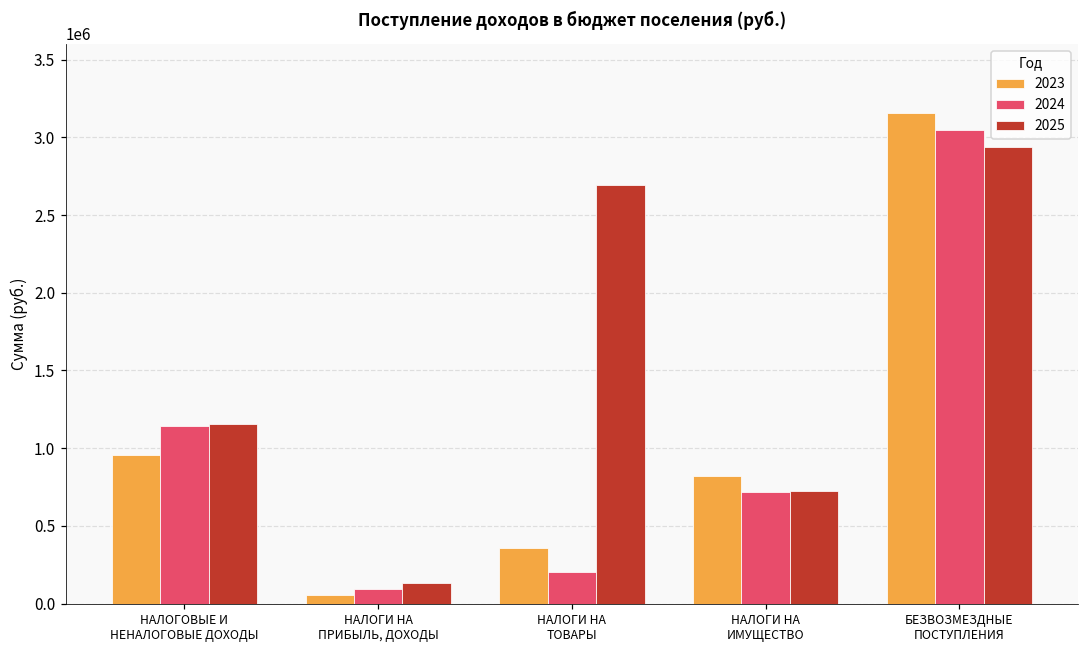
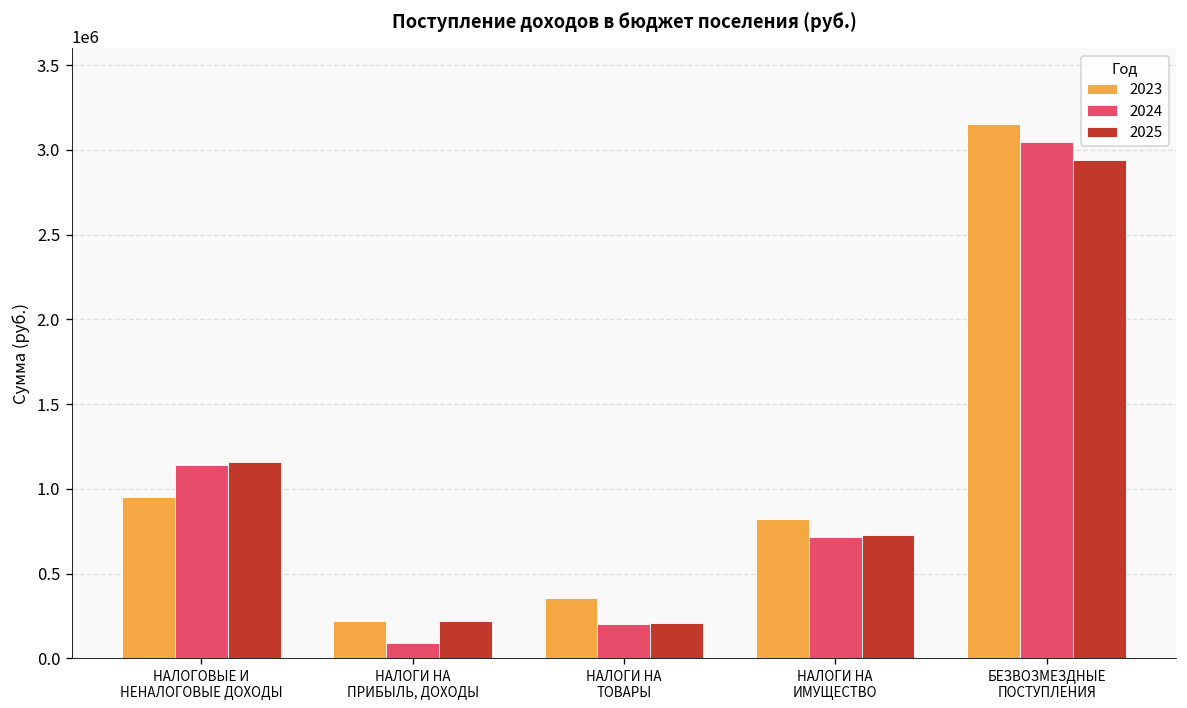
2023, НАЛОГИ НА ПРИБЫЛЬ, ДОХОДЫ: 60000 -> 220000
2025, НАЛОГИ НА ПРИБЫЛЬ, ДОХОДЫ: 130000 -> 220000
2025, НАЛОГИ НА ТОВАРЫ: 2700000 -> 210000
